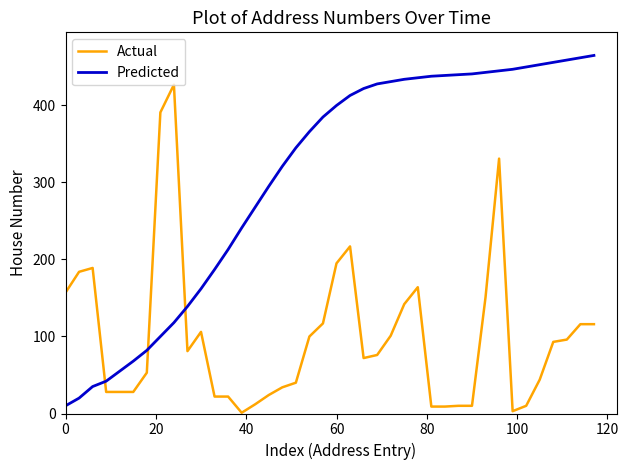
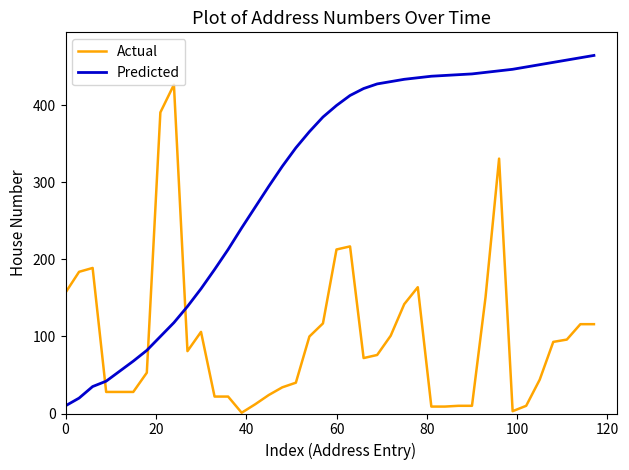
Actual, 60: 200 -> 210
